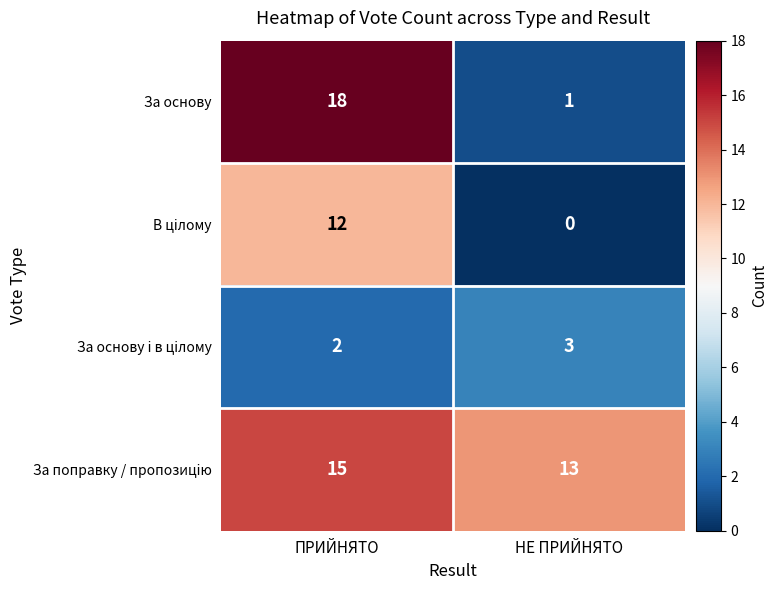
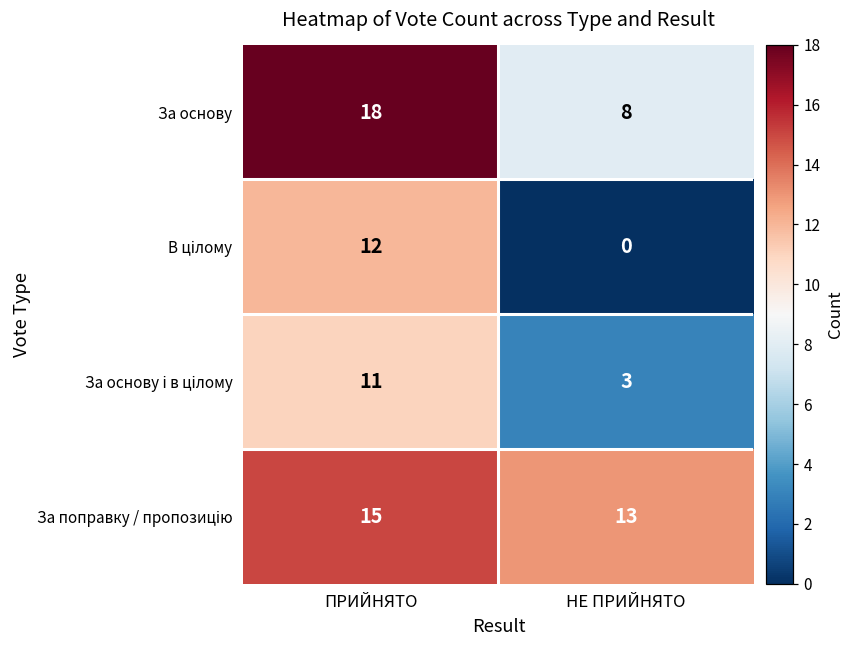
За основу, НЕ ПРИЙНЯТО: 1 -> 8
За основу і в цілому, ПРИЙНЯТО: 2 -> 11
